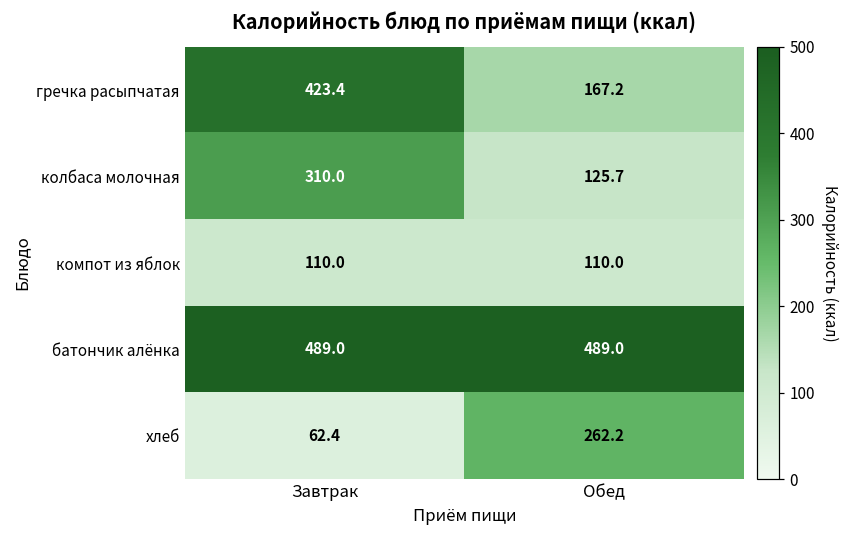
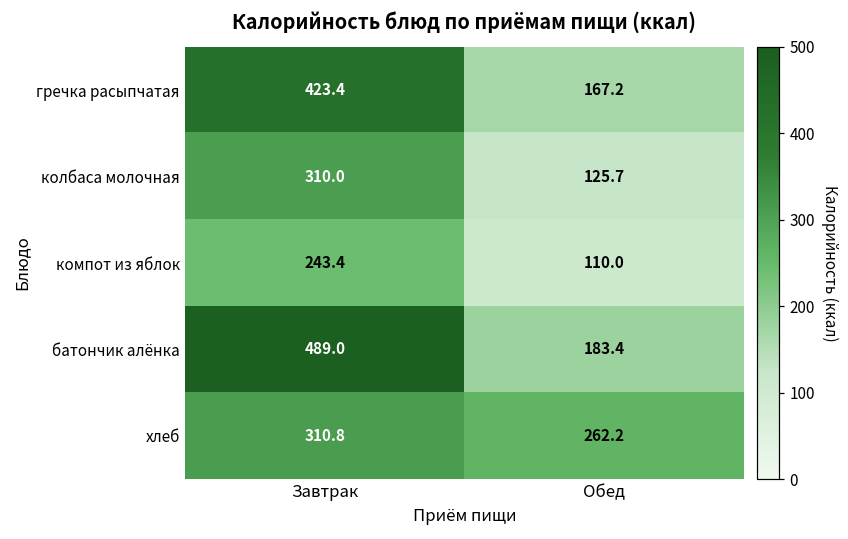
компот из яблок, Завтрак: 110.0 -> 243.4
батончик алёнка, Обед: 489.0 -> 183.4
хлеб, Завтрак: 62.4 -> 310.8
